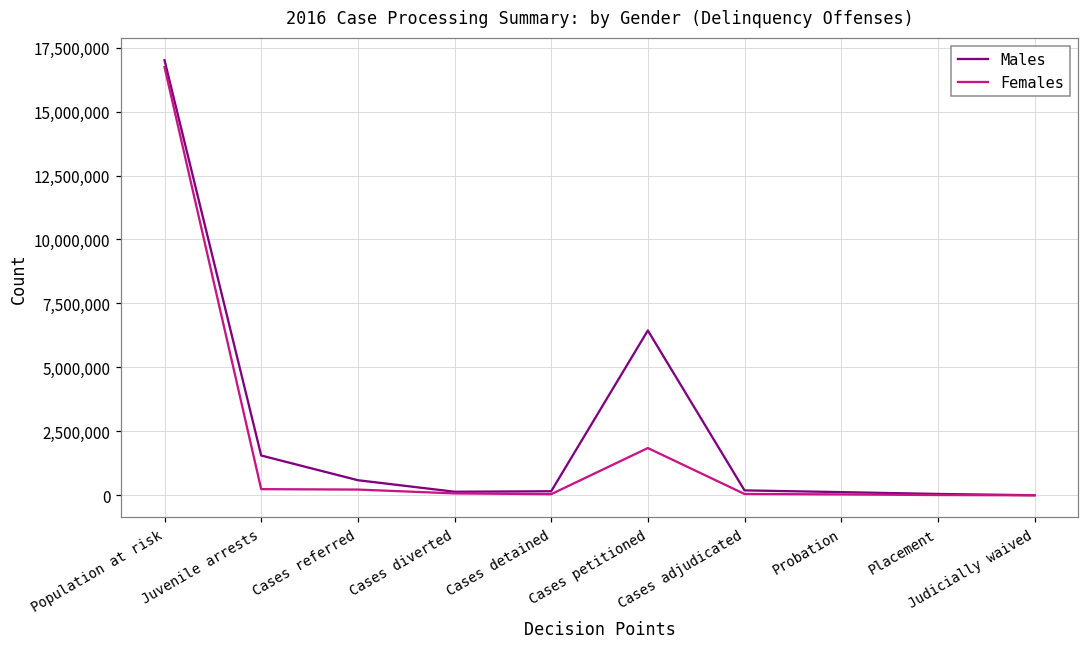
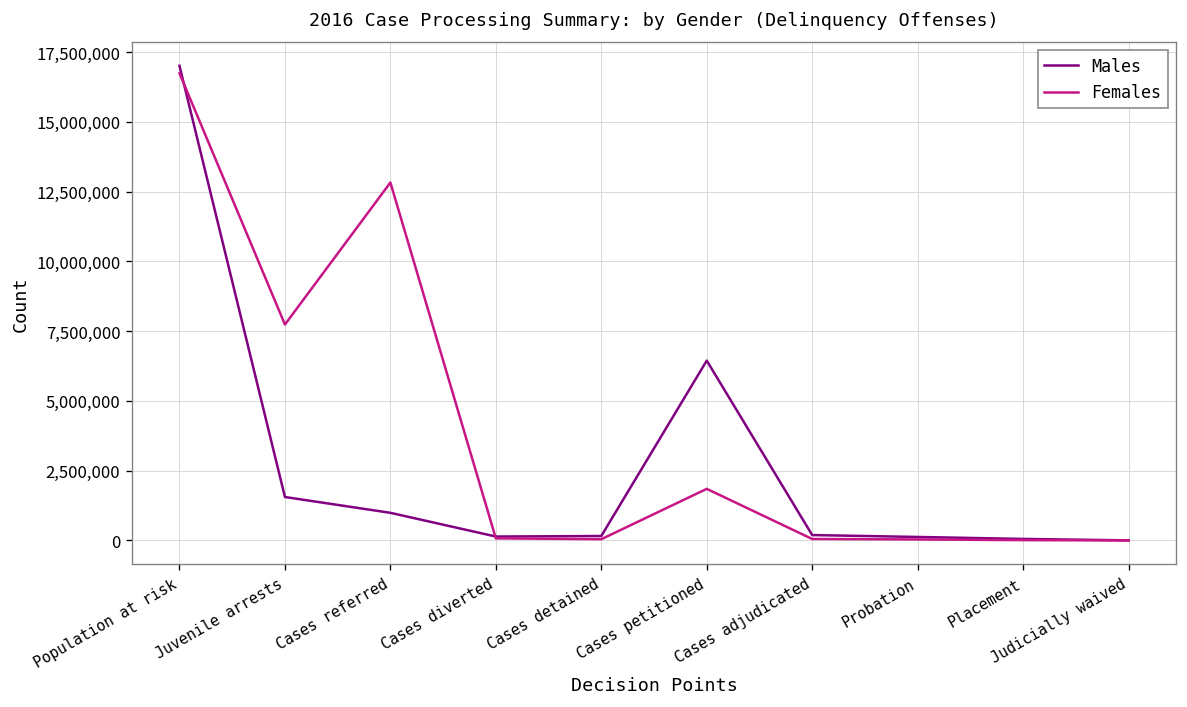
Females, Juvenile arrests: 200,000 -> 7,700,000
Males, Cases referred: 600,000 -> 1,000,000
Females, Cases referred: 200,000 -> 12,800,000
